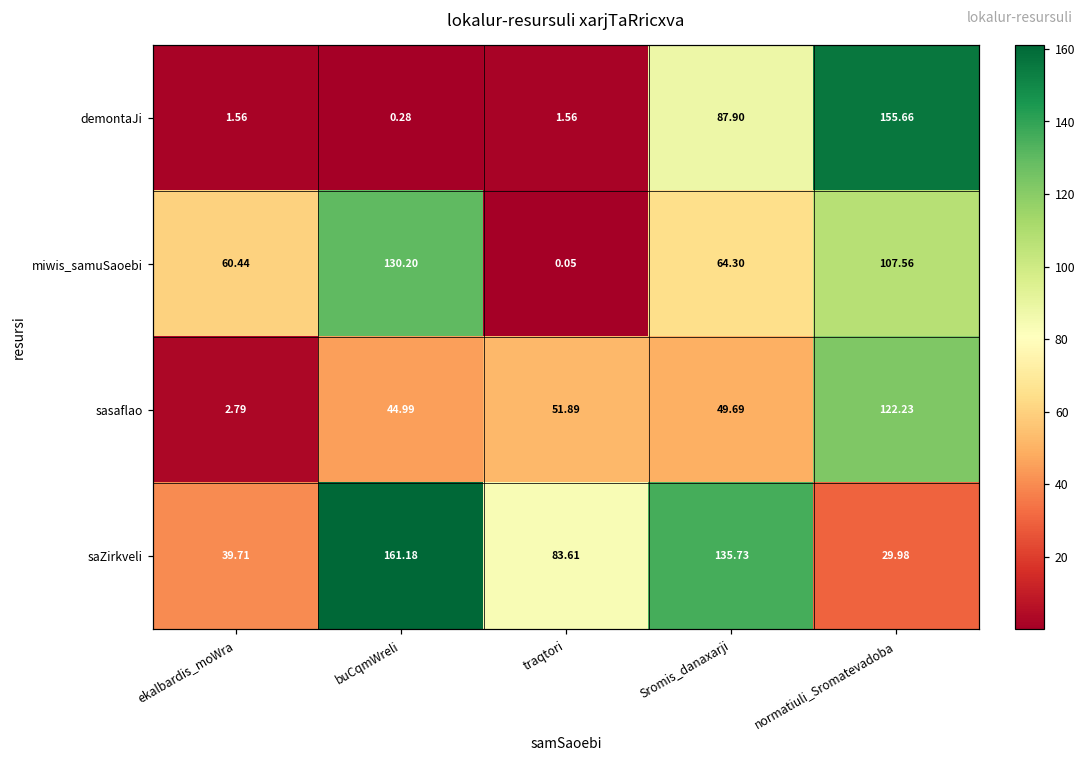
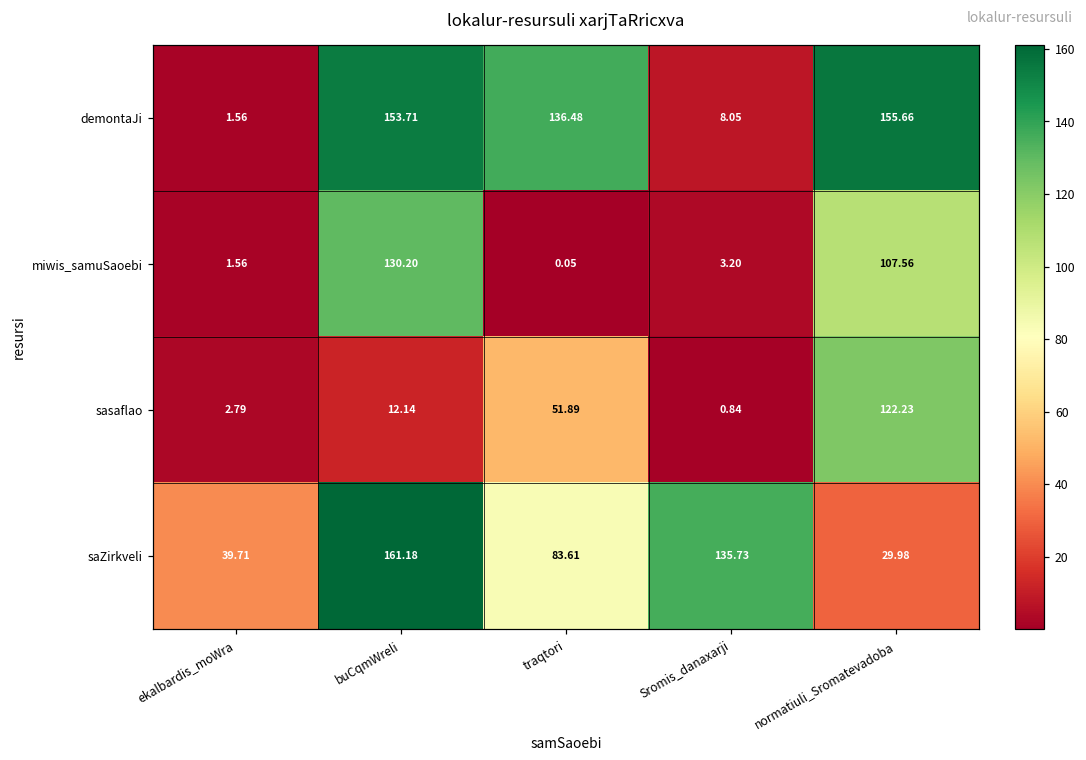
demontaJi, buCqmWreli: 0.28 -> 153.71
demontaJi, traqtori: 1.56 -> 136.48
demontaJi, Sromis_danaxarji: 87.90 -> 8.05
miwis_samuSaoebi, ekalbardis_moWra: 60.44 -> 1.56
miwis_samuSaoebi, Sromis_danaxarji: 64.30 -> 3.20
sasaflao, buCqmWreli: 44.99 -> 12.14
sasaflao, Sromis_danaxarji: 49.69 -> 0.84
